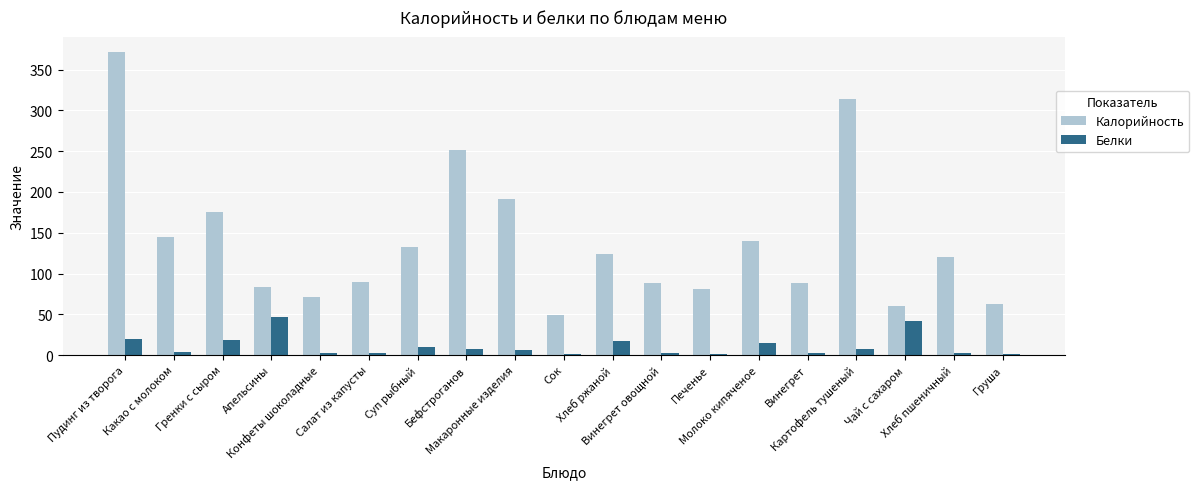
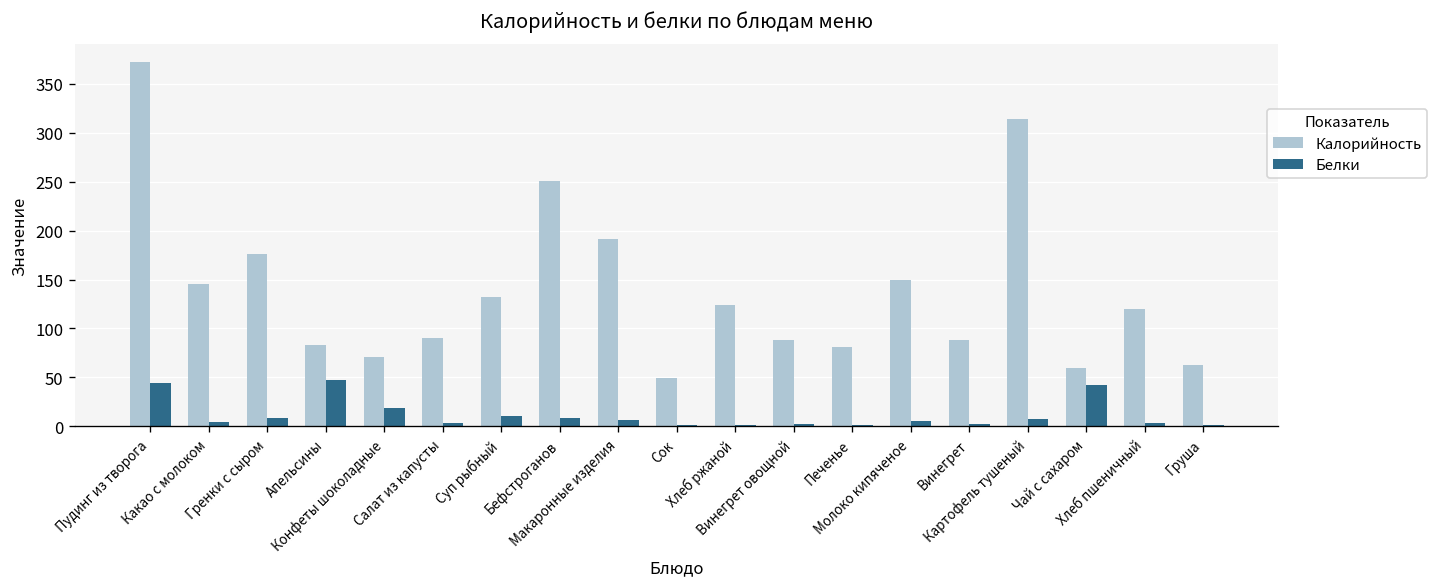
Белки, Пудинг из творога: 20 -> 40
Белки, Гренки с сыром: 20 -> 10
Белки, Конфеты шоколадные: 0 -> 20
Белки, Хлеб ржаной: 20 -> 0
Калорийность, Молоко кипяченое: 140 -> 150
Белки, Молоко кипяченое: 20 -> 10
